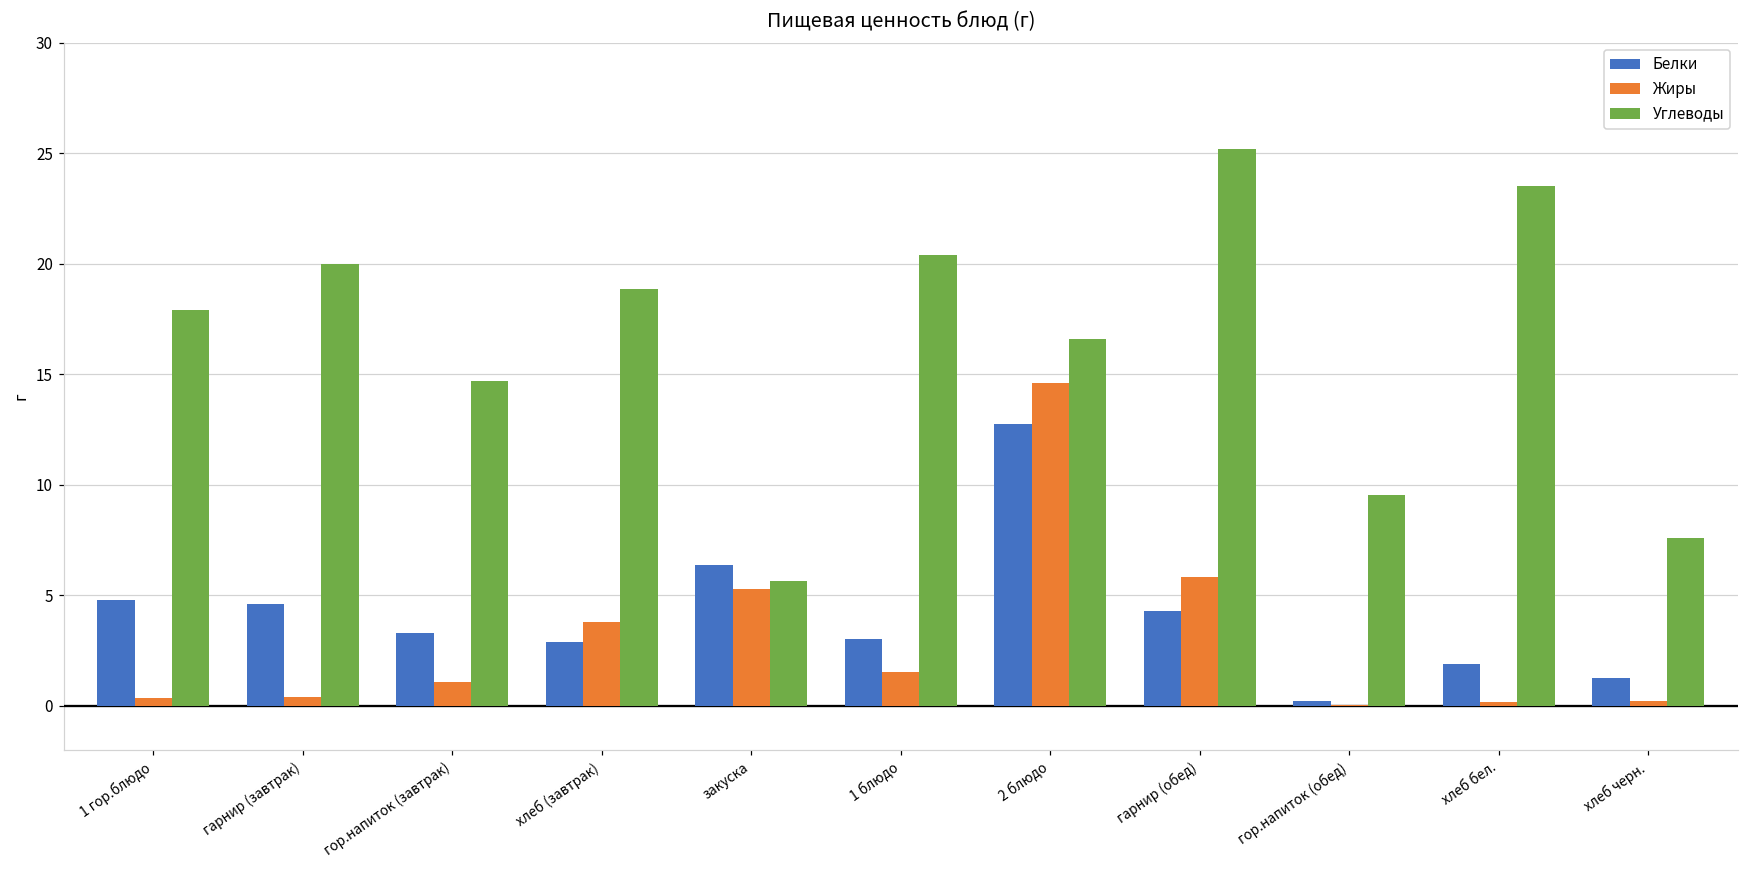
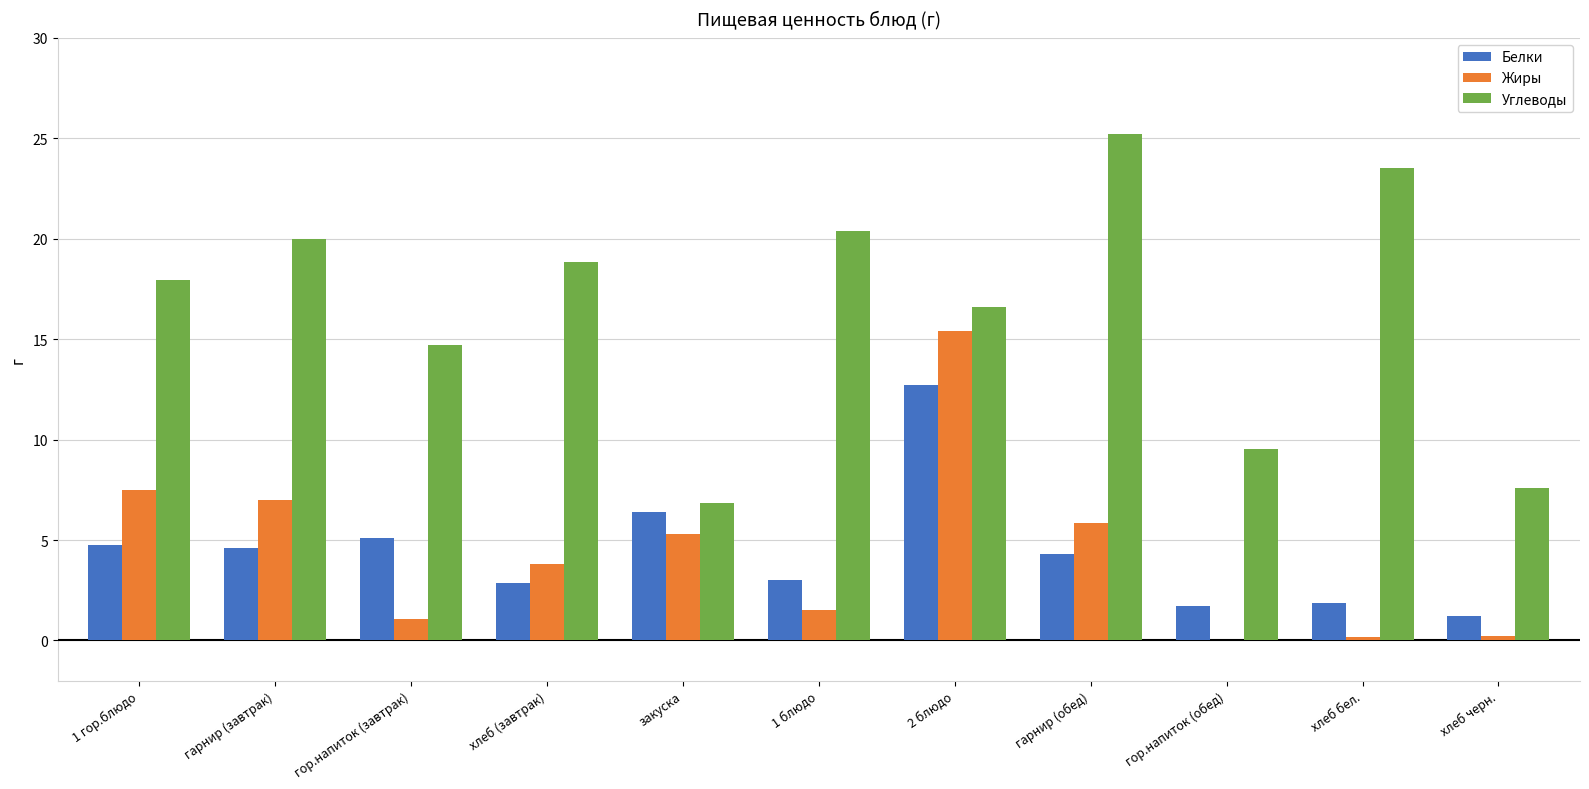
Жиры, 1 гор.блюдо: 0.4 -> 7.5
Жиры, гарнир (завтрак): 0.4 -> 7.0
Белки, гор.напиток (завтрак): 3.3 -> 5.1
Углеводы, закуска: 5.7 -> 6.8
Жиры, 2 блюдо: 14.6 -> 15.4
Белки, гор.напиток (обед): 0.2 -> 1.7
